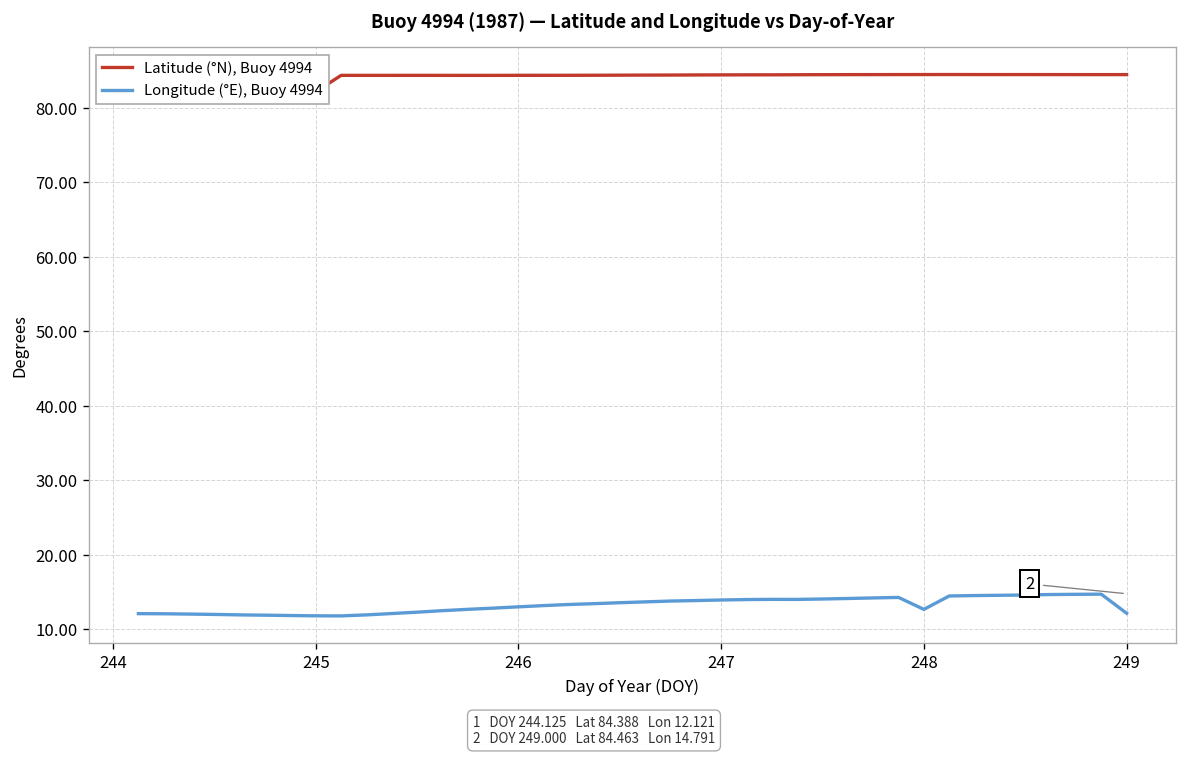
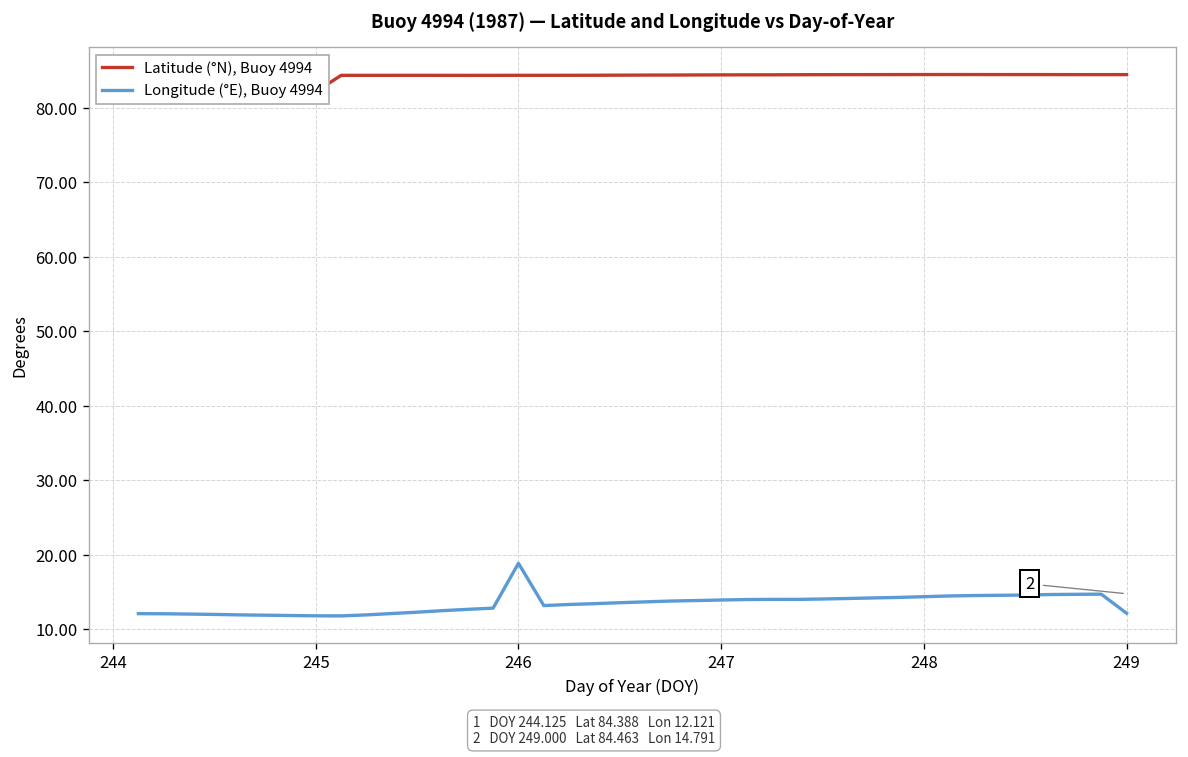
Longitude (°E), Buoy 4994, 246: 13 -> 19
Longitude (°E), Buoy 4994, 248: 13 -> 14
